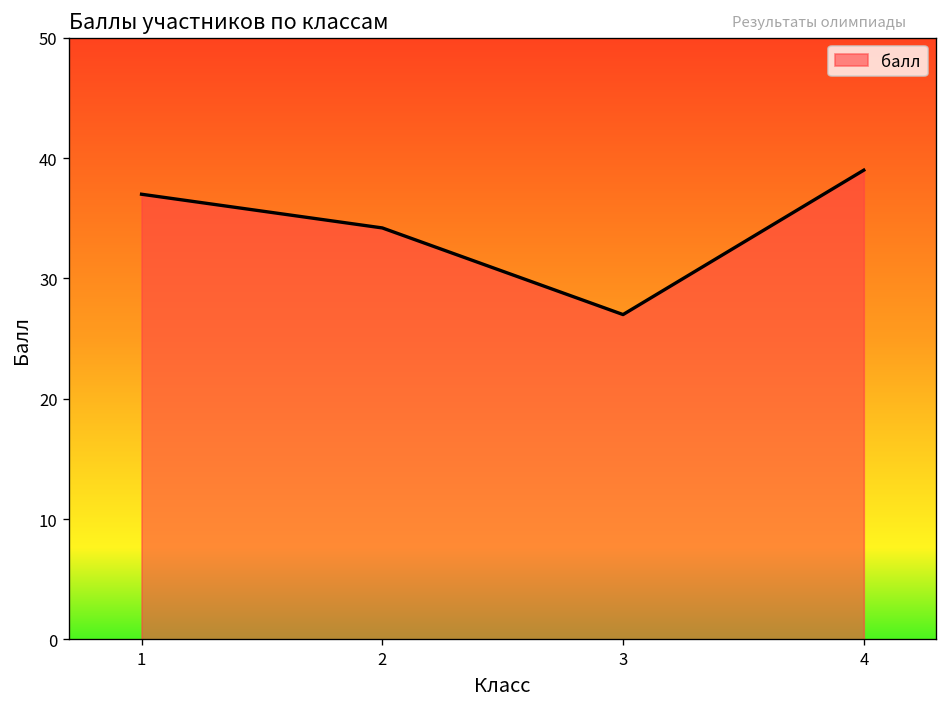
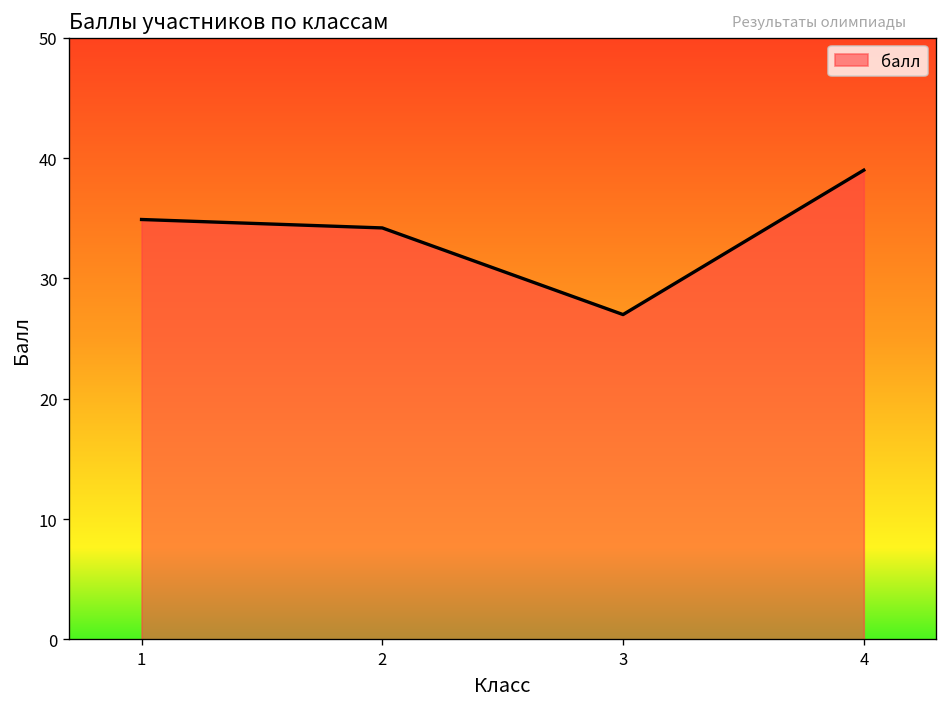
1: 37.0 -> 34.9
